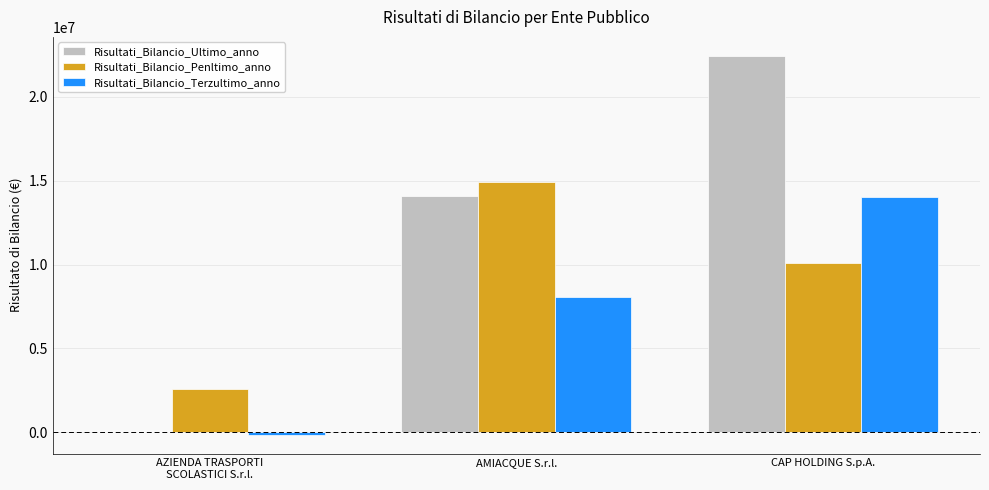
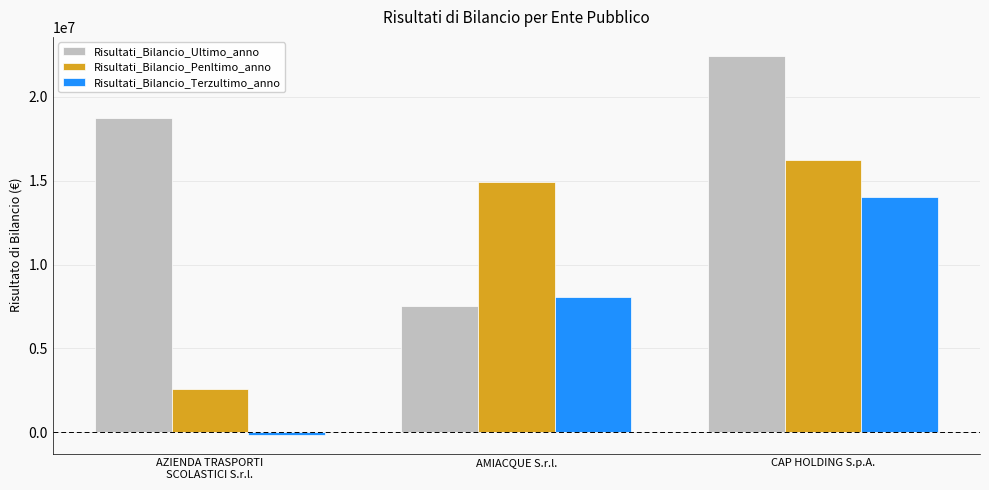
Risultati_Bilancio_Ultimo_anno, AZIENDA TRASPORTI SCOLASTICI S.r.l.: 0 -> 18700000
Risultati_Bilancio_Ultimo_anno, AMIACQUE S.r.l.: 14100000 -> 7600000
Risultati_Bilancio_Penltimo_anno, CAP HOLDING S.p.A.: 10100000 -> 16200000
